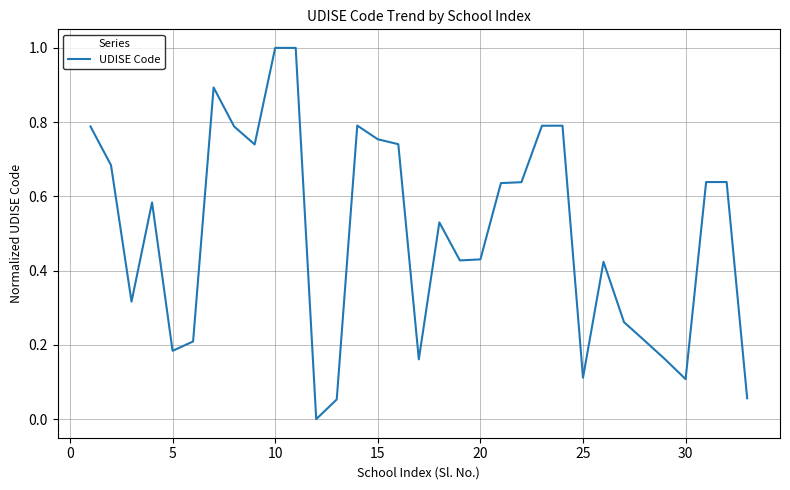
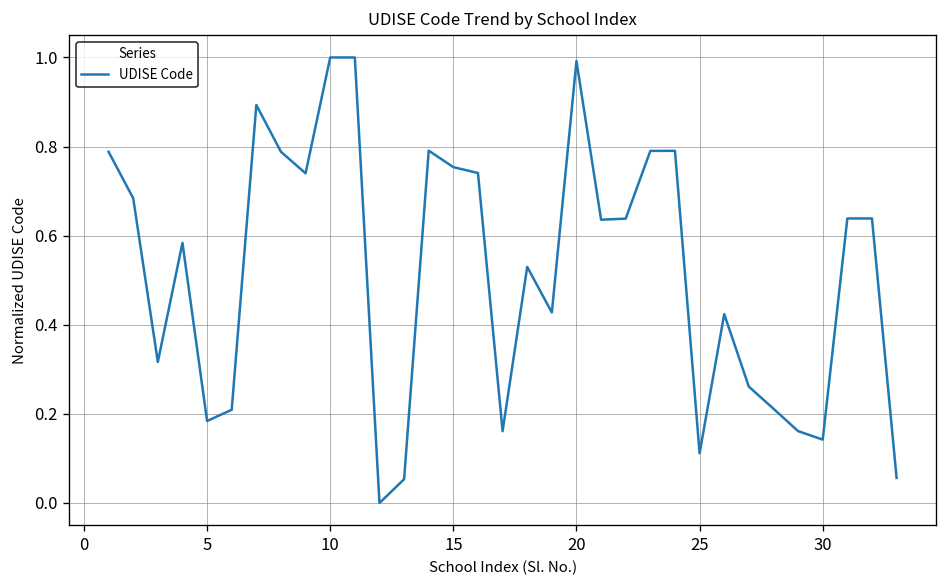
20: 0.43 -> 0.99
30: 0.11 -> 0.14
